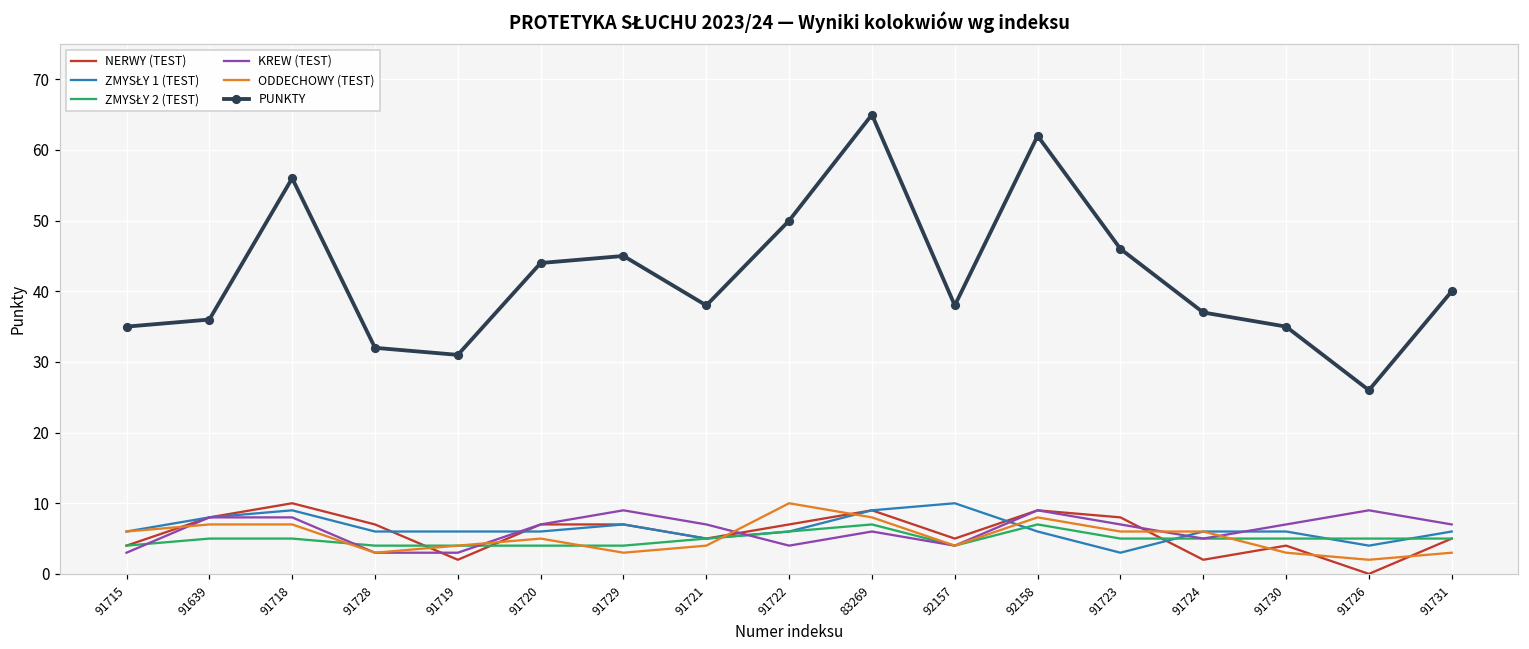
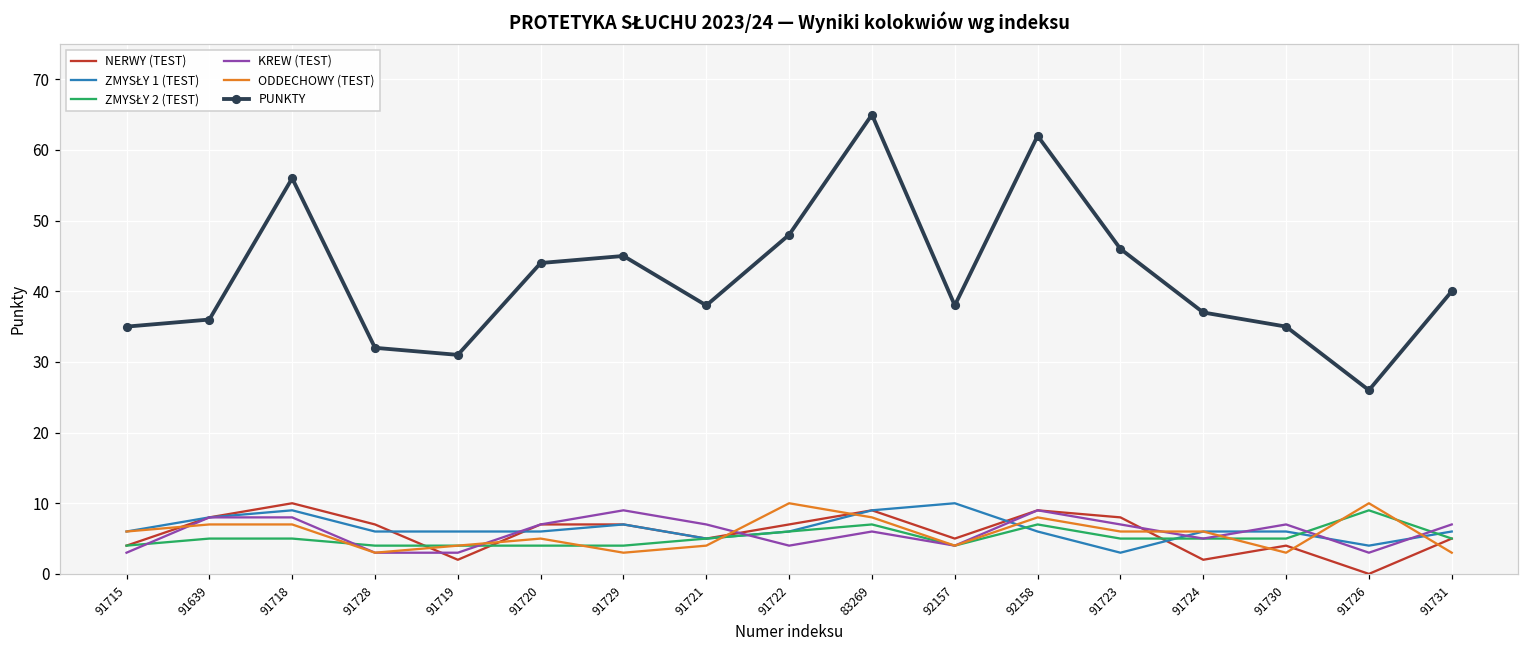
PUNKTY, 91722: 50 -> 48
ZMYSŁY 2 (TEST), 91726: 5 -> 9
KREW (TEST), 91726: 9 -> 3
ODDECHOWY (TEST), 91726: 2 -> 10
